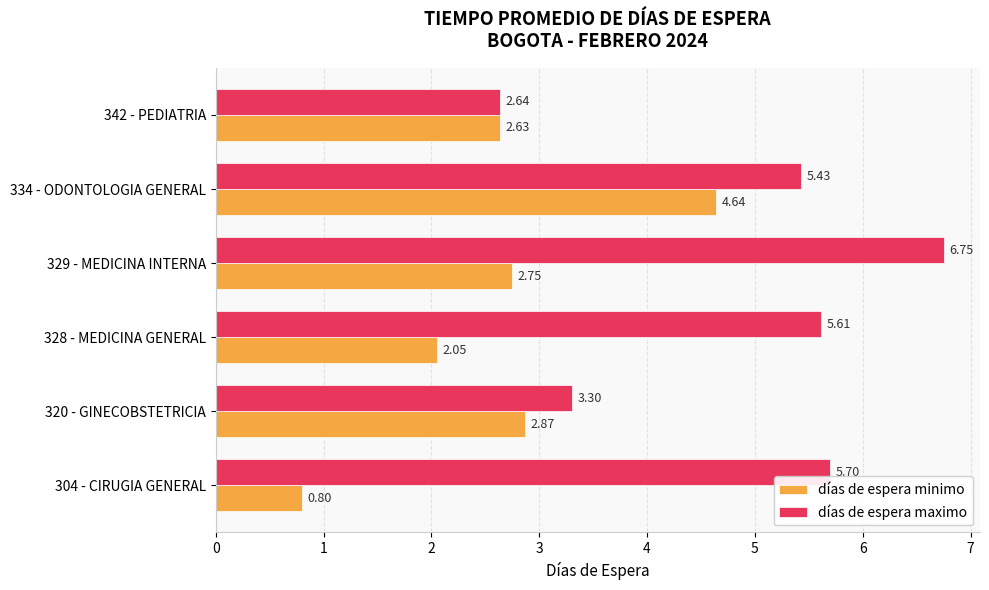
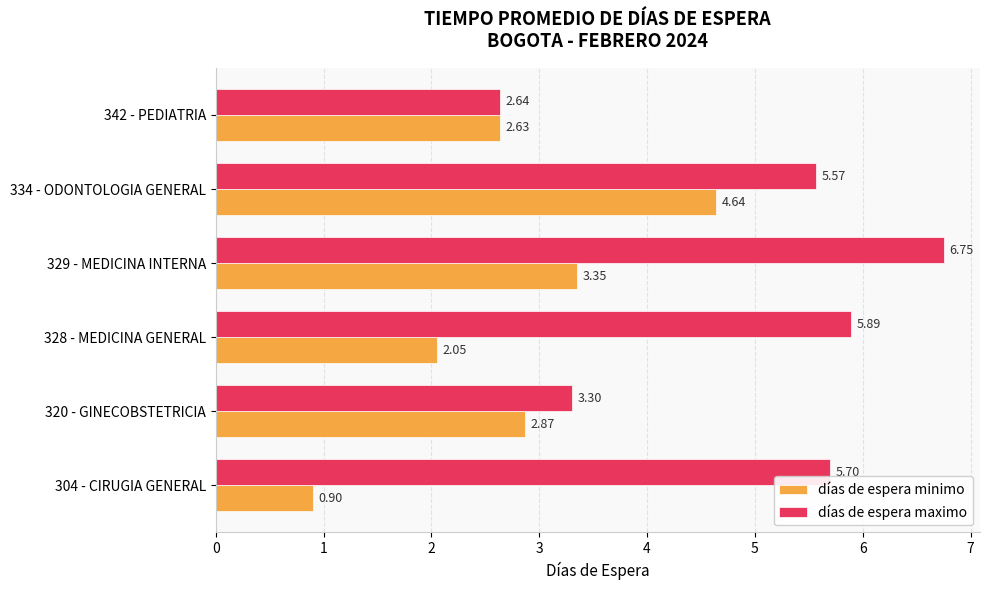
días de espera maximo, 334 - ODONTOLOGIA GENERAL: 5.43 -> 5.57
días de espera minimo, 329 - MEDICINA INTERNA: 2.75 -> 3.35
días de espera maximo, 328 - MEDICINA GENERAL: 5.61 -> 5.89
días de espera minimo, 304 - CIRUGIA GENERAL: 0.80 -> 0.90
